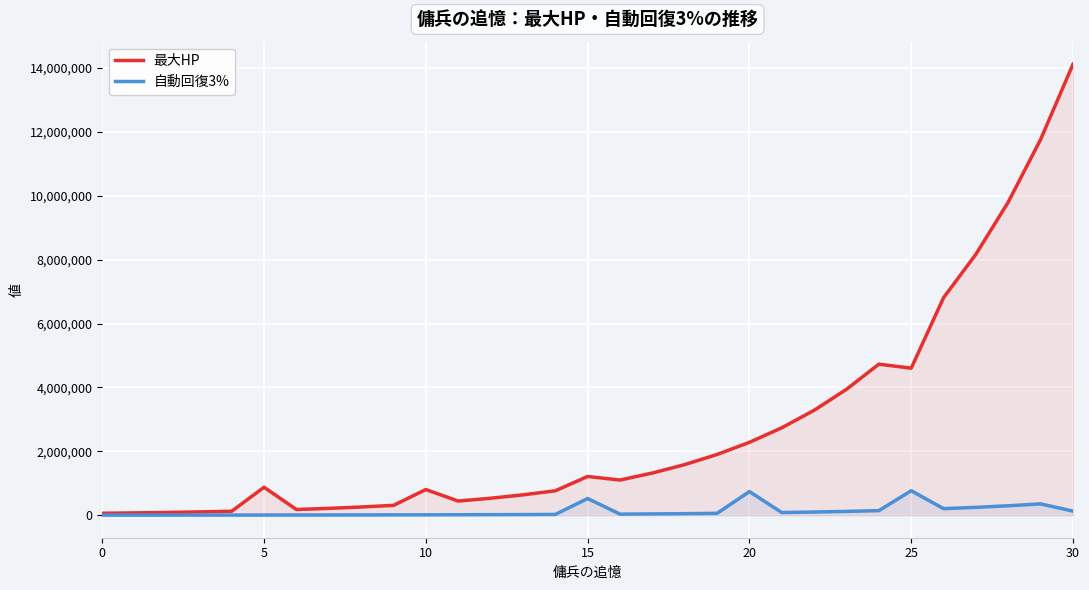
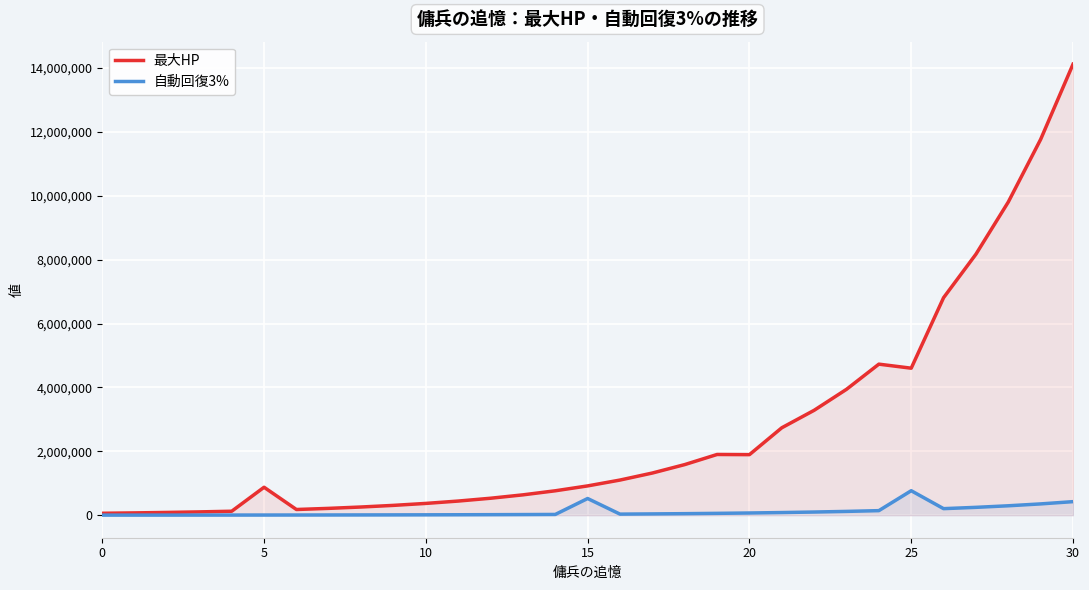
最大HP, 10: 800,000 -> 400,000
最大HP, 15: 1,200,000 -> 900,000
最大HP, 20: 2,300,000 -> 1,900,000
自動回復3%, 20: 700,000 -> 100,000
自動回復3%, 30: 100,000 -> 400,000
